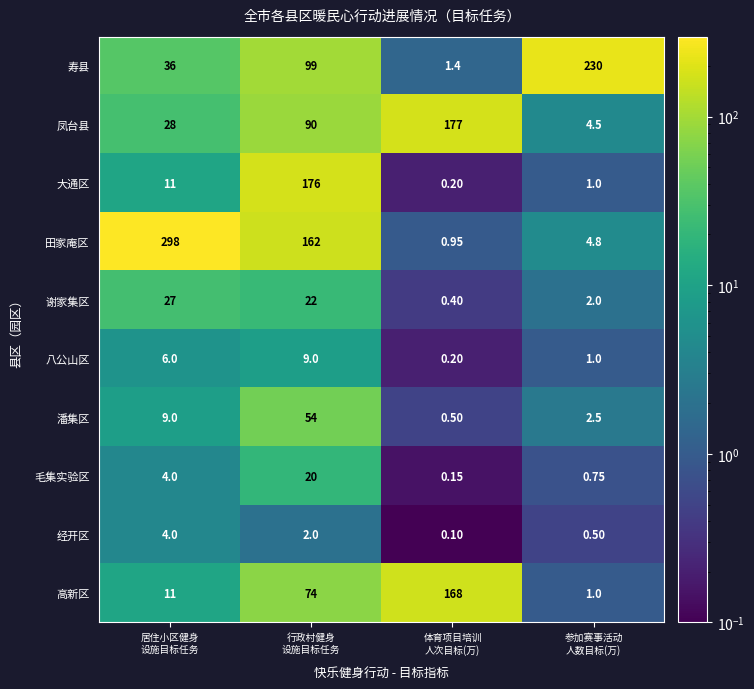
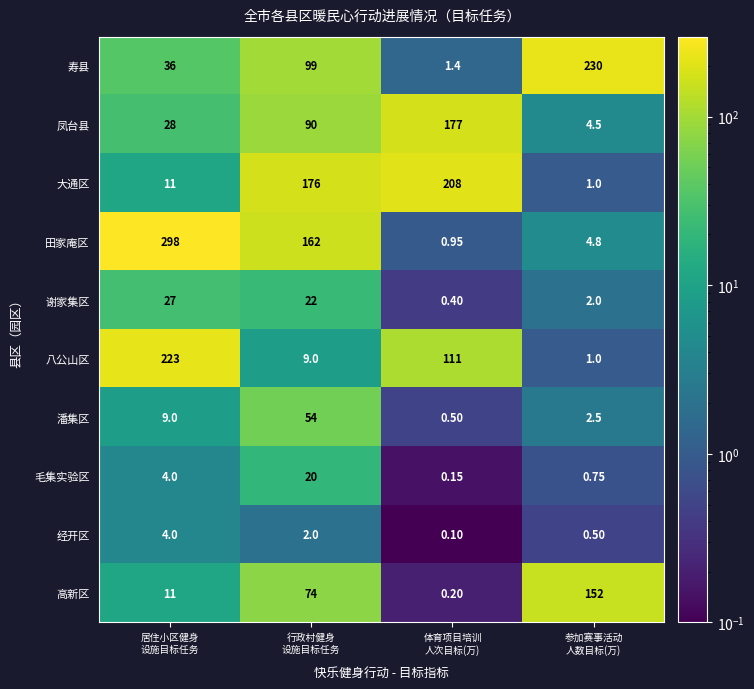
大通区, 体育项目培训 人次目标(万): 0.20 -> 208
八公山区, 居住小区健身 设施目标任务: 6.0 -> 223
八公山区, 体育项目培训 人次目标(万): 0.20 -> 111
高新区, 体育项目培训 人次目标(万): 168 -> 0.20
高新区, 参加赛事活动 人数目标(万): 1.0 -> 152
